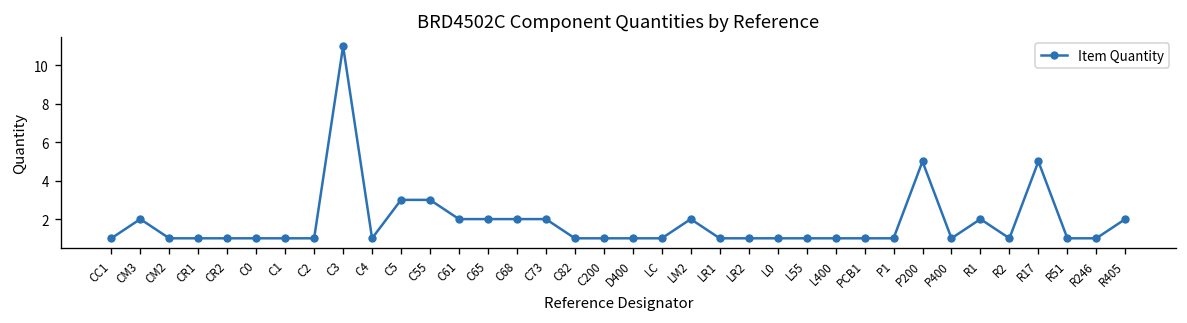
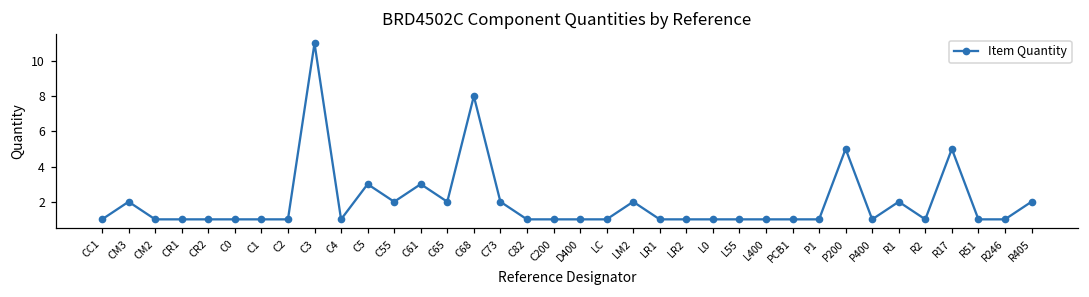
C55: 3 -> 2
C61: 2 -> 3
C68: 2 -> 8
